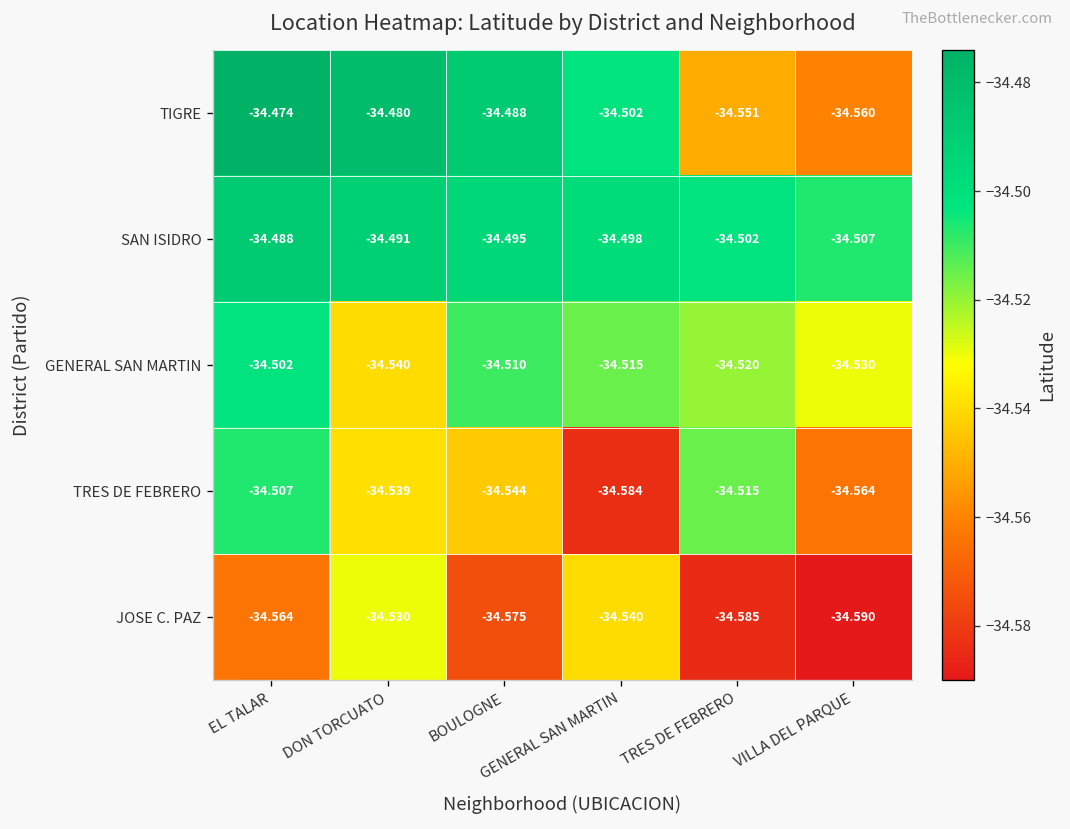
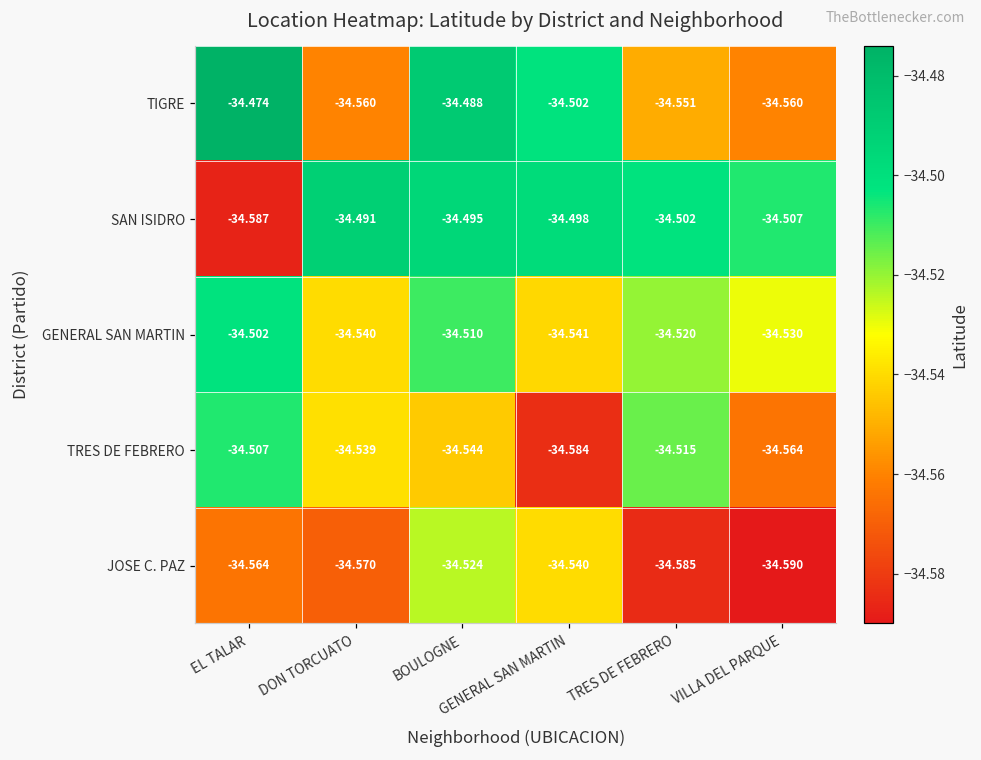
TIGRE, DON TORCUATO: -34.480 -> -34.560
SAN ISIDRO, EL TALAR: -34.488 -> -34.587
GENERAL SAN MARTIN, GENERAL SAN MARTIN: -34.515 -> -34.541
JOSE C. PAZ, DON TORCUATO: -34.530 -> -34.570
JOSE C. PAZ, BOULOGNE: -34.575 -> -34.524
